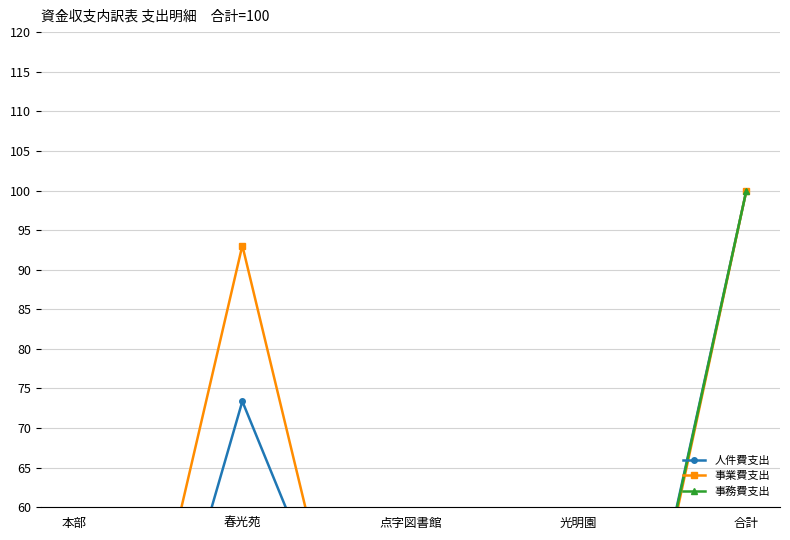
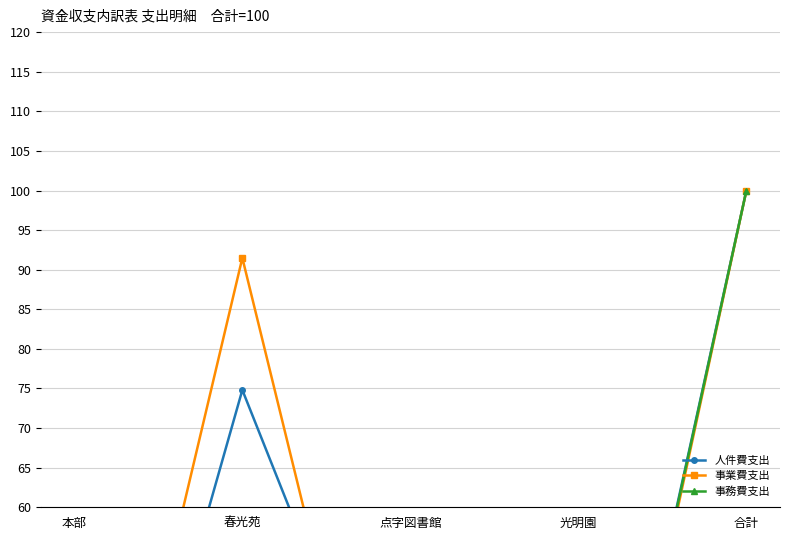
人件費支出, 春光苑: 73 -> 75
事業費支出, 春光苑: 93 -> 91
